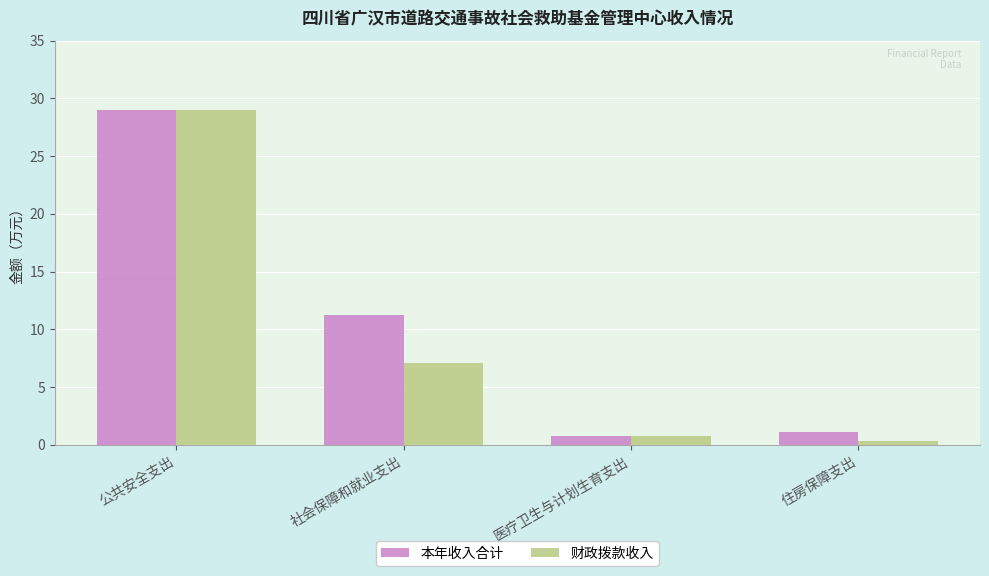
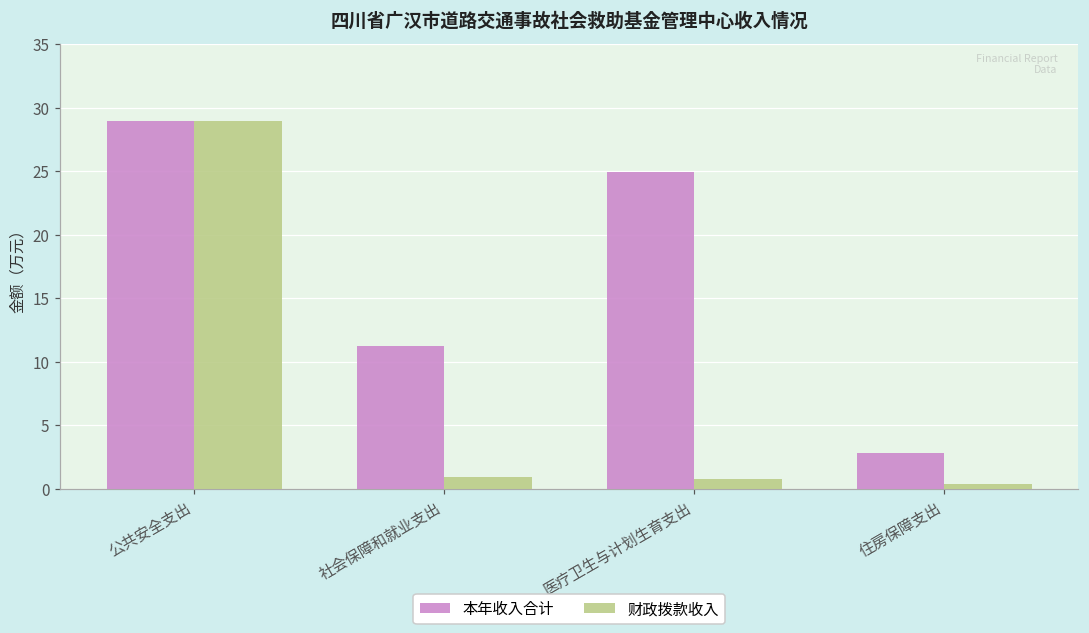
财政拨款收入, 社会保障和就业支出: 7.1 -> 0.9
本年收入合计, 医疗卫生与计划生育支出: 0.8 -> 24.9
本年收入合计, 住房保障支出: 1.2 -> 2.8
